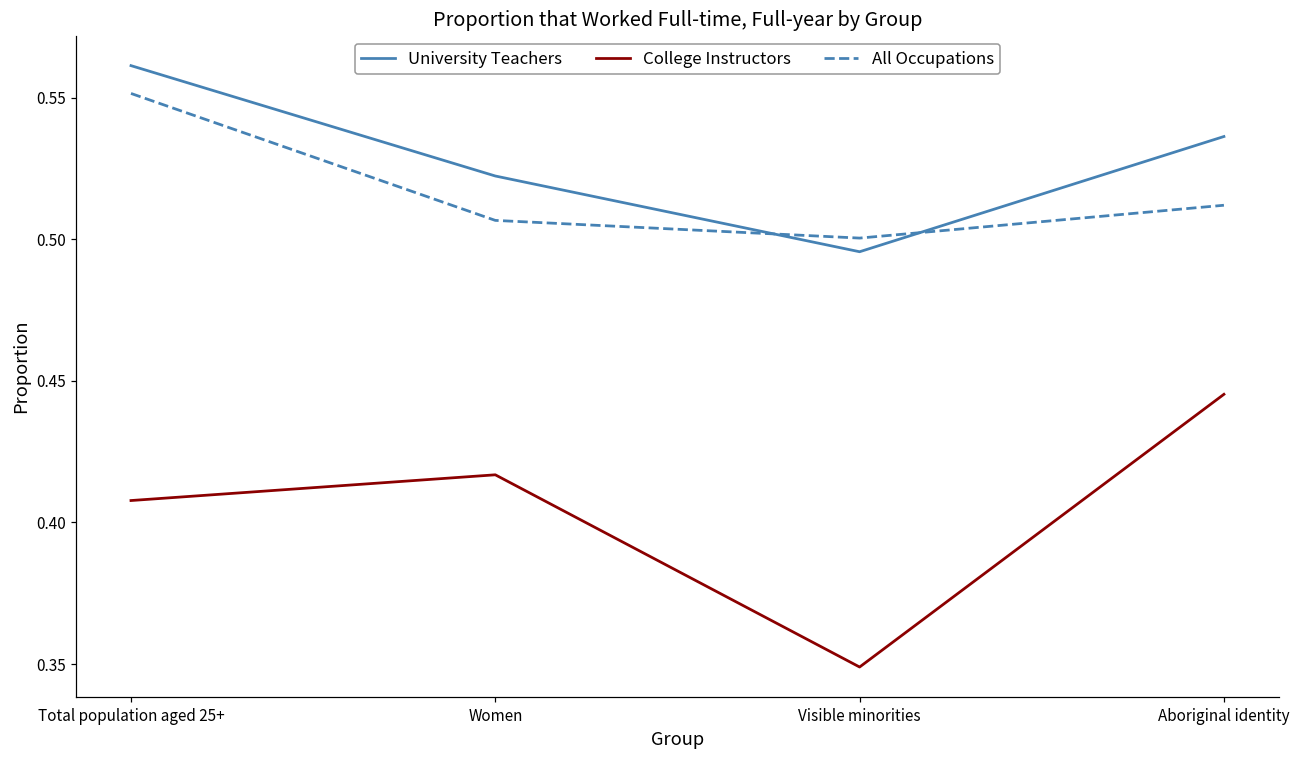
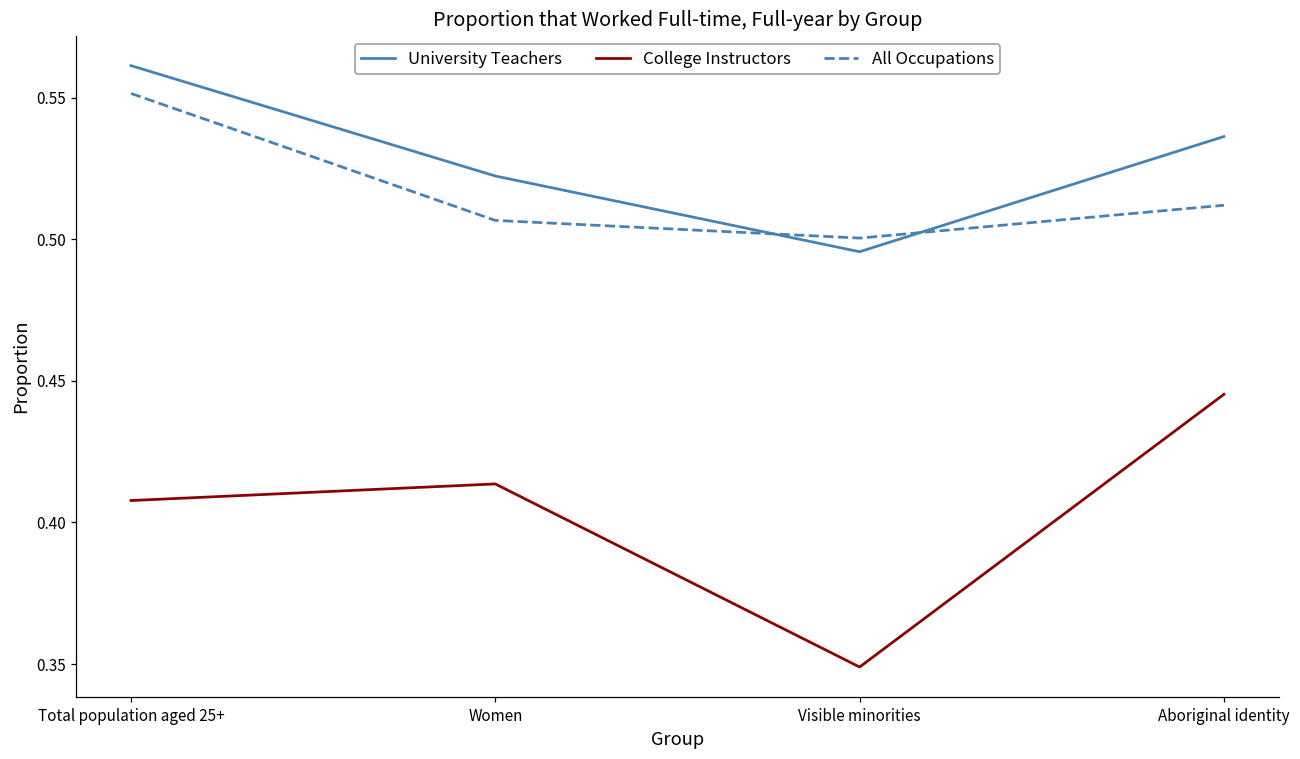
College Instructors, Women: 0.417 -> 0.414
